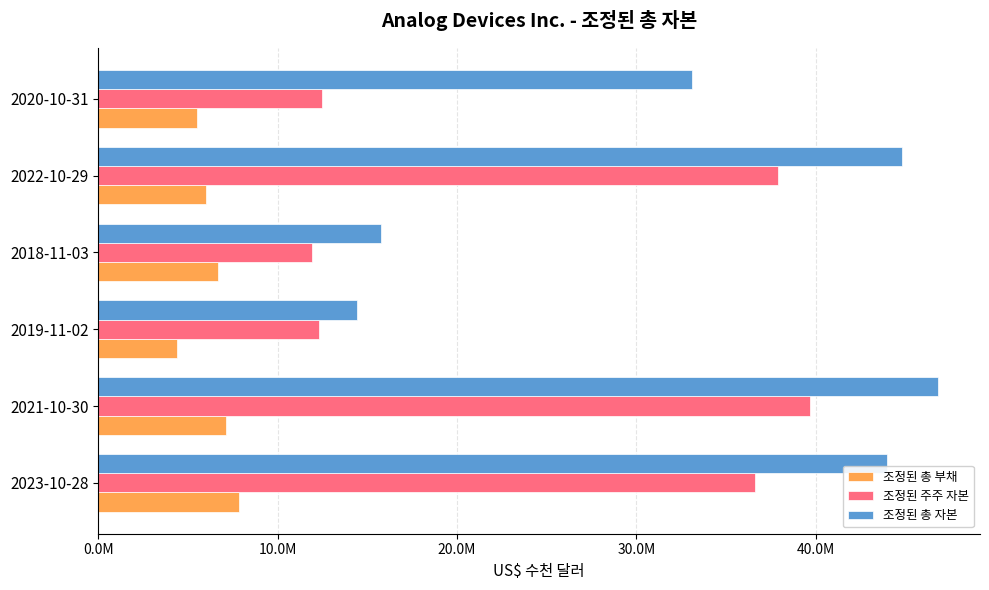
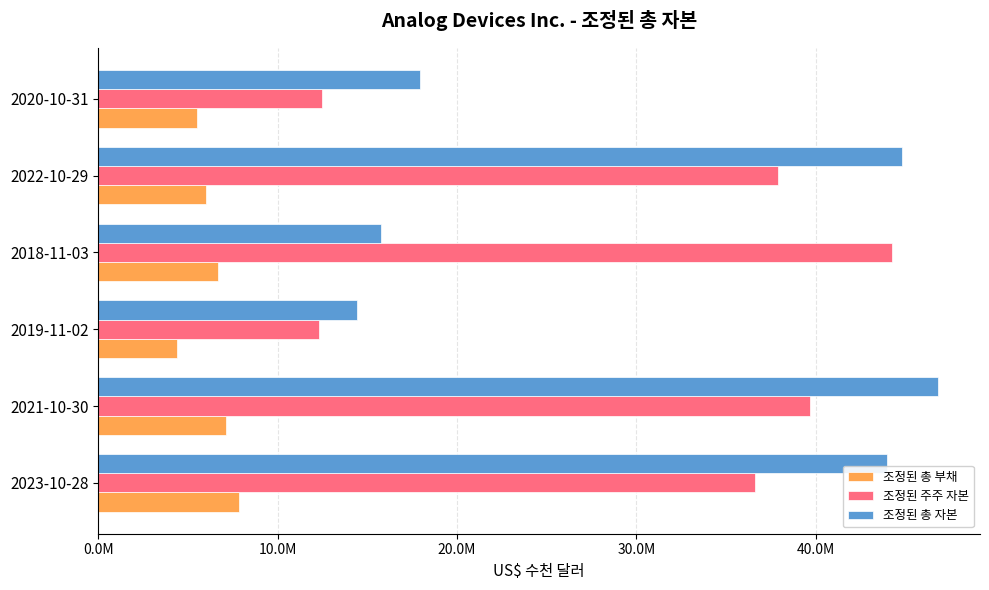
조정된 총 자본, 2020-10-31: 33100000 -> 18000000
조정된 주주 자본, 2018-11-03: 11900000 -> 44300000
